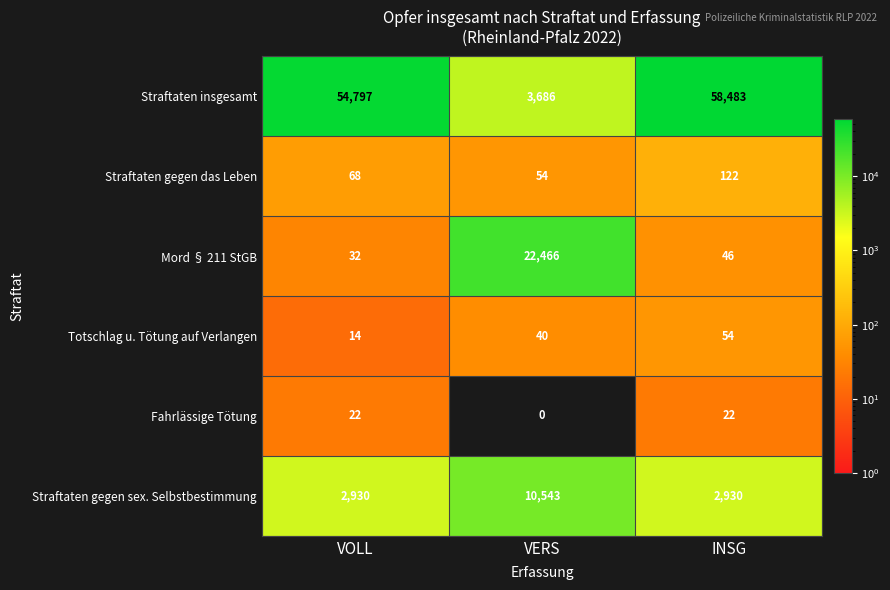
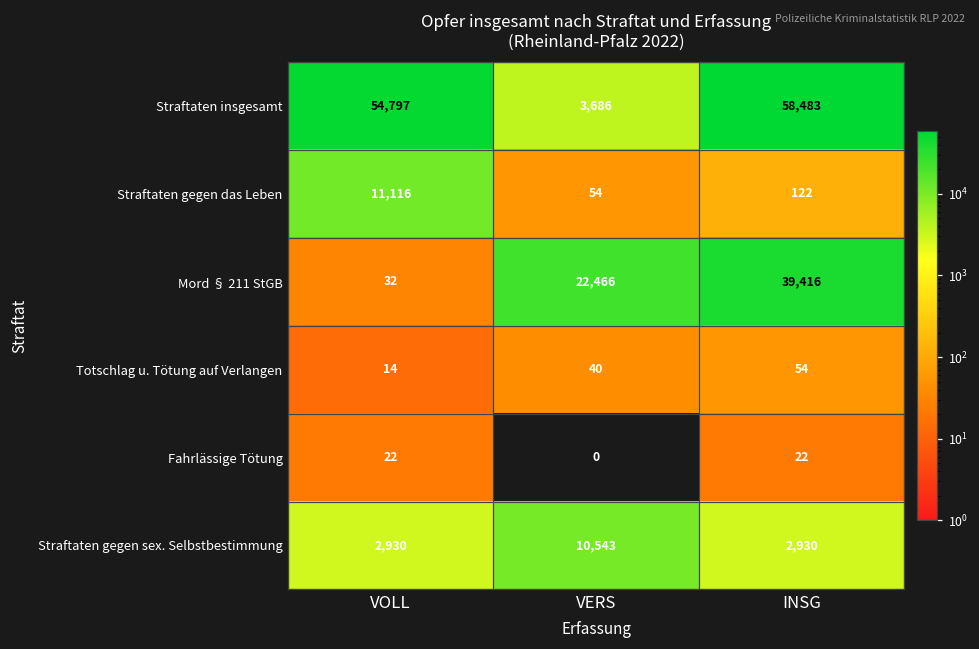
Straftaten gegen das Leben, VOLL: 68 -> 11,116
Mord § 211 StGB, INSG: 46 -> 39,416
